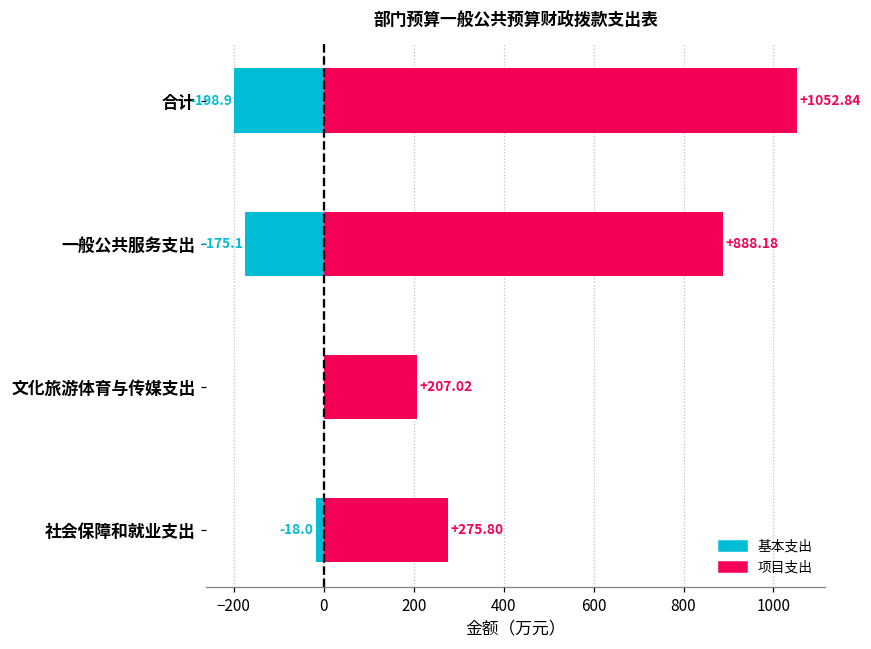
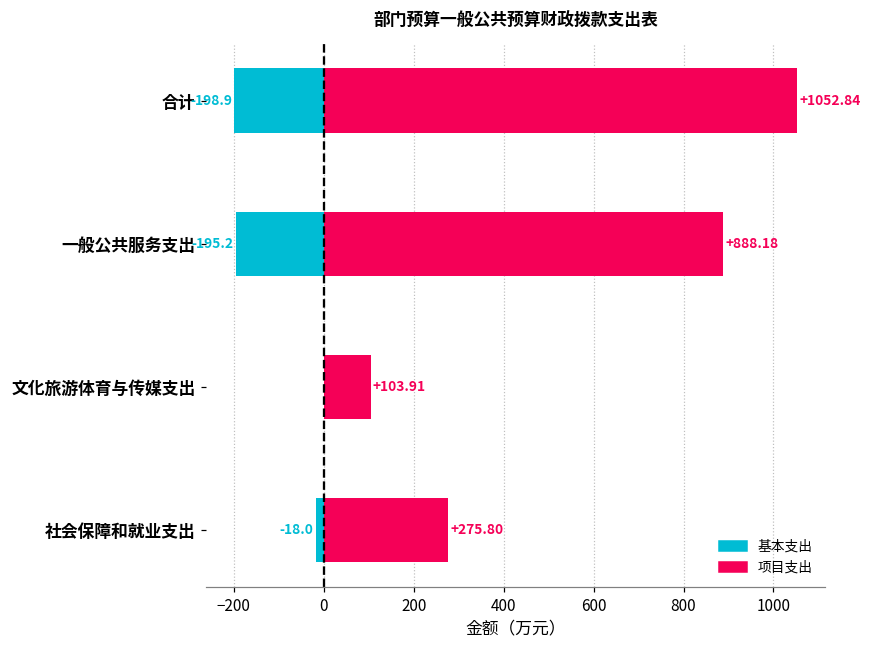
基本支出, 一般公共服务支出: -175.1 -> -195.2
项目支出, 文化旅游体育与传媒支出: +207.02 -> +103.91
